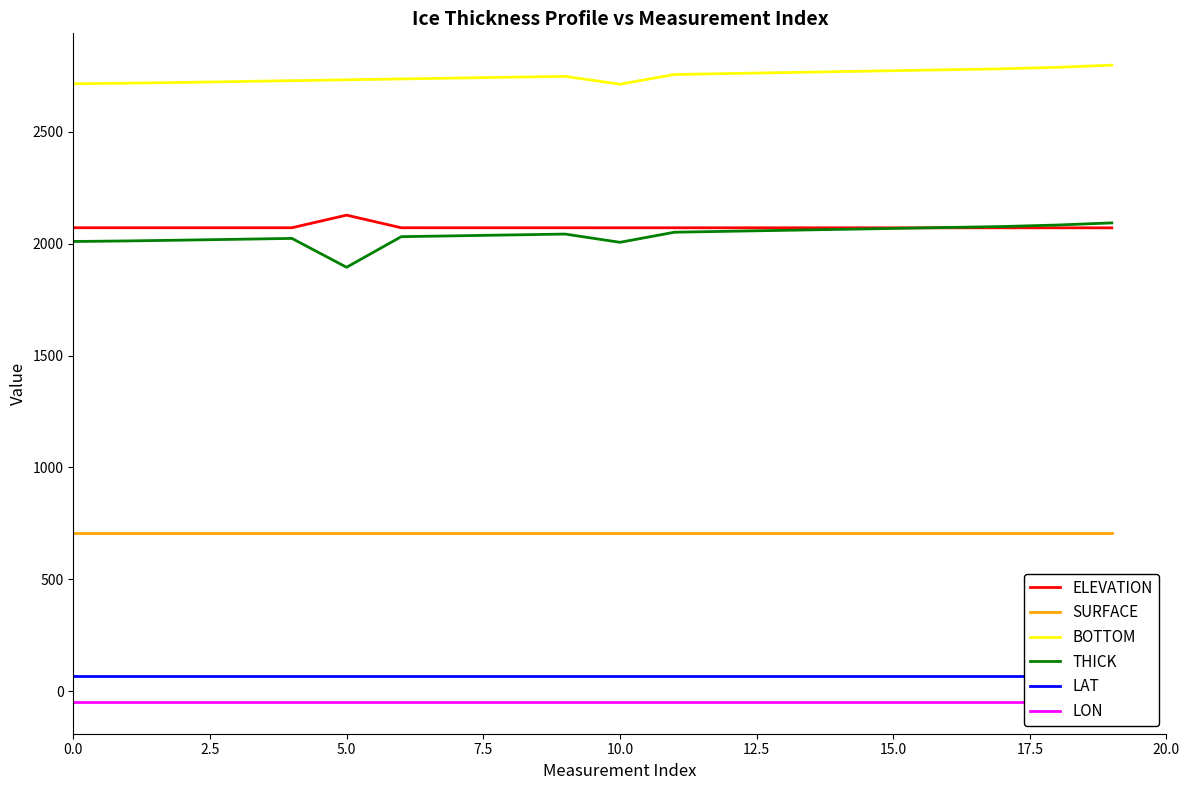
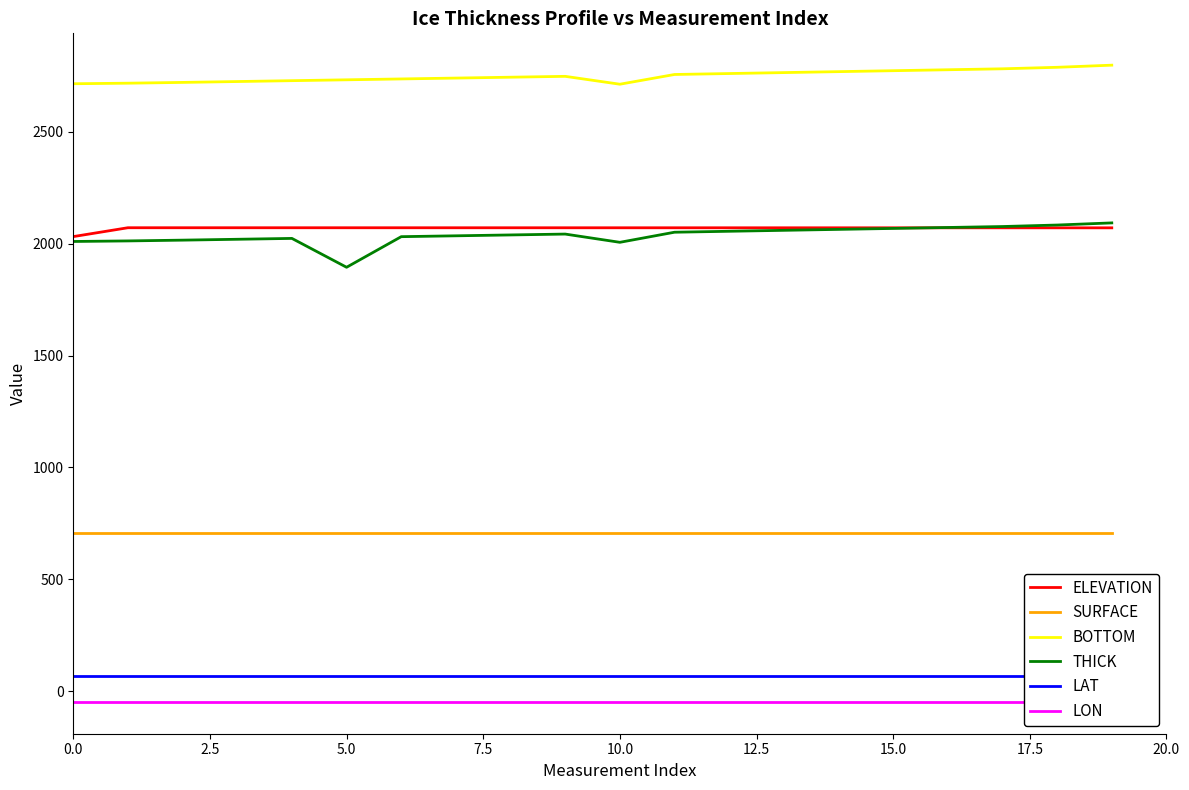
ELEVATION, 0.0: 2070 -> 2030
ELEVATION, 5.0: 2130 -> 2070
